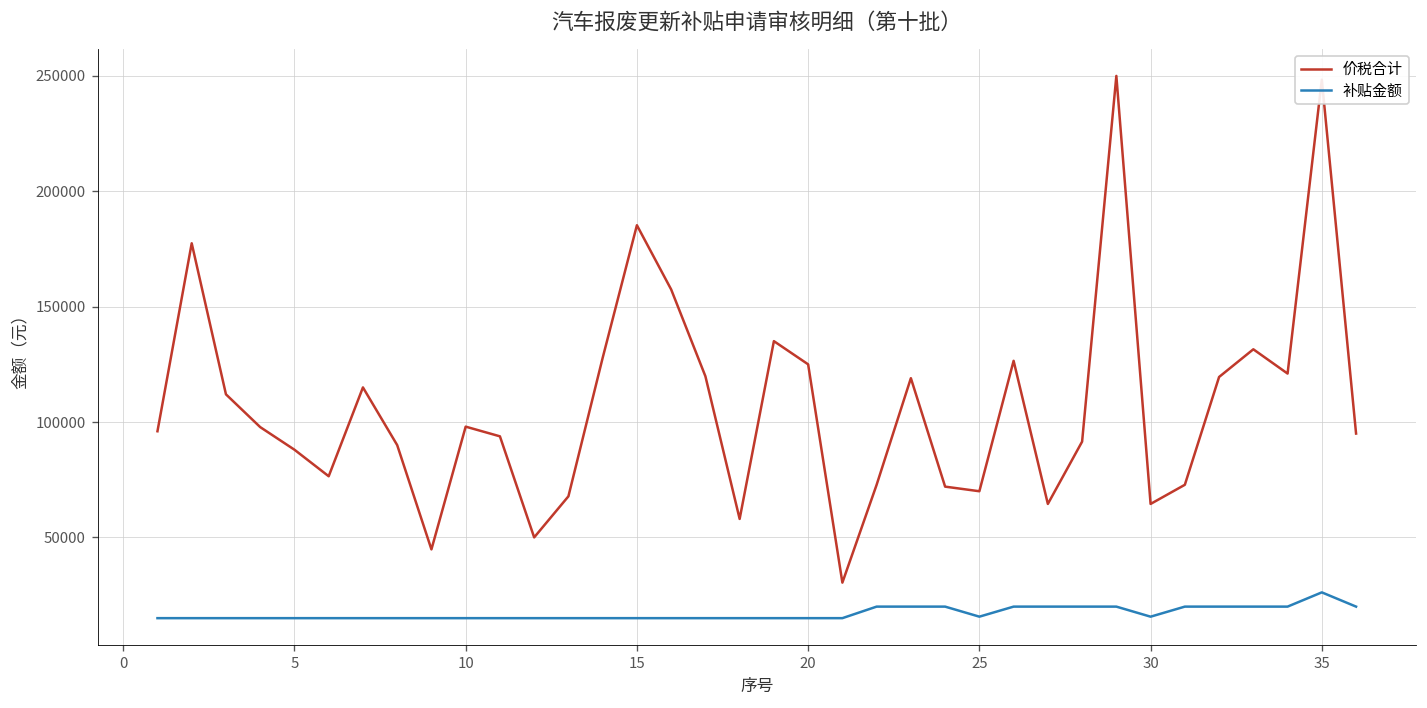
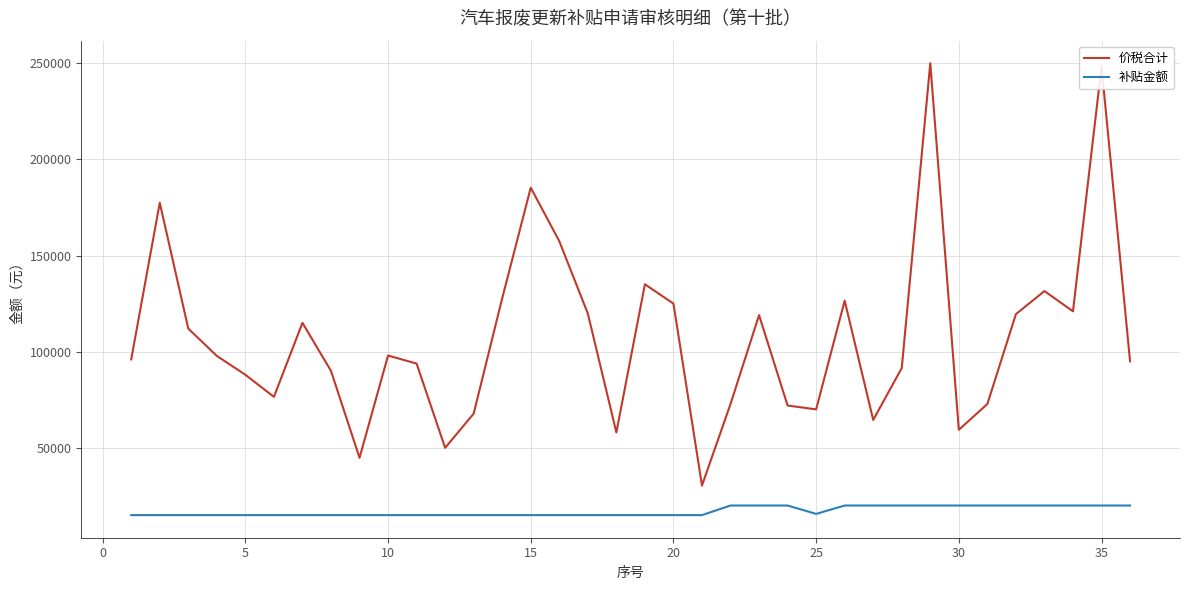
价税合计, 30: 65000 -> 59000
补贴金额, 30: 16000 -> 20000
补贴金额, 35: 26000 -> 20000
